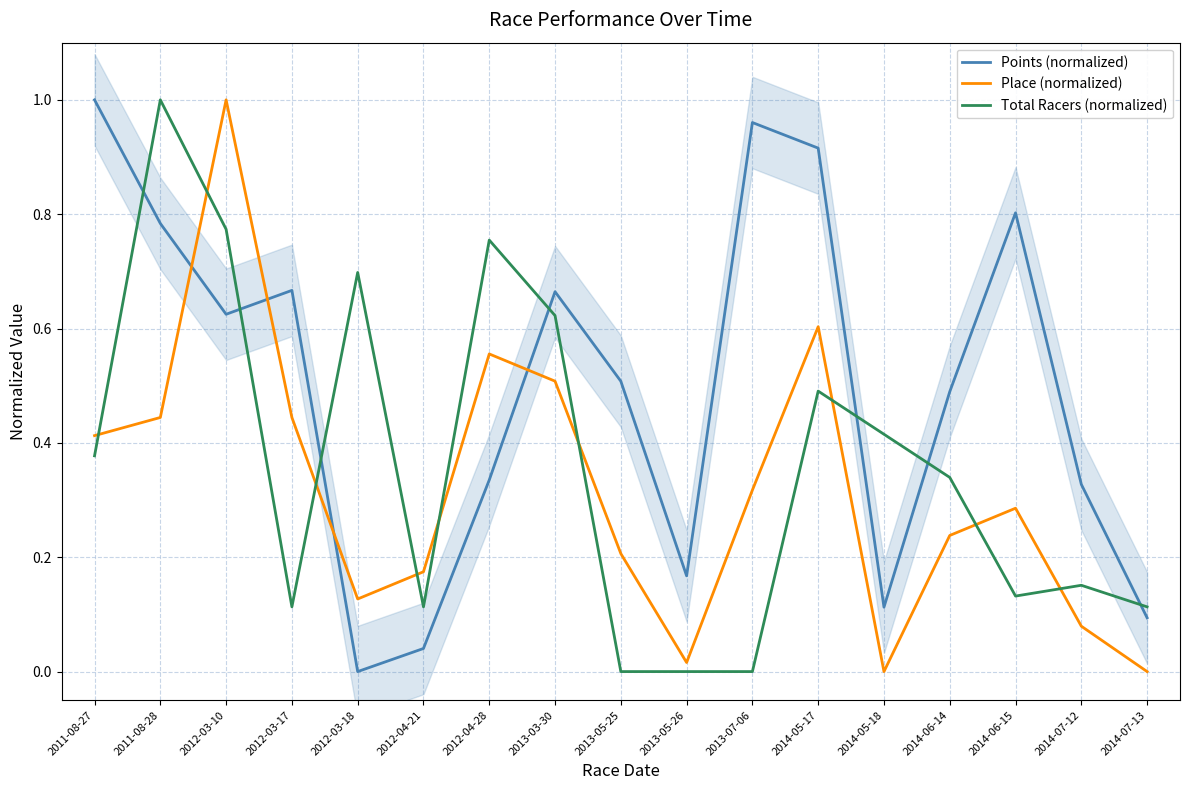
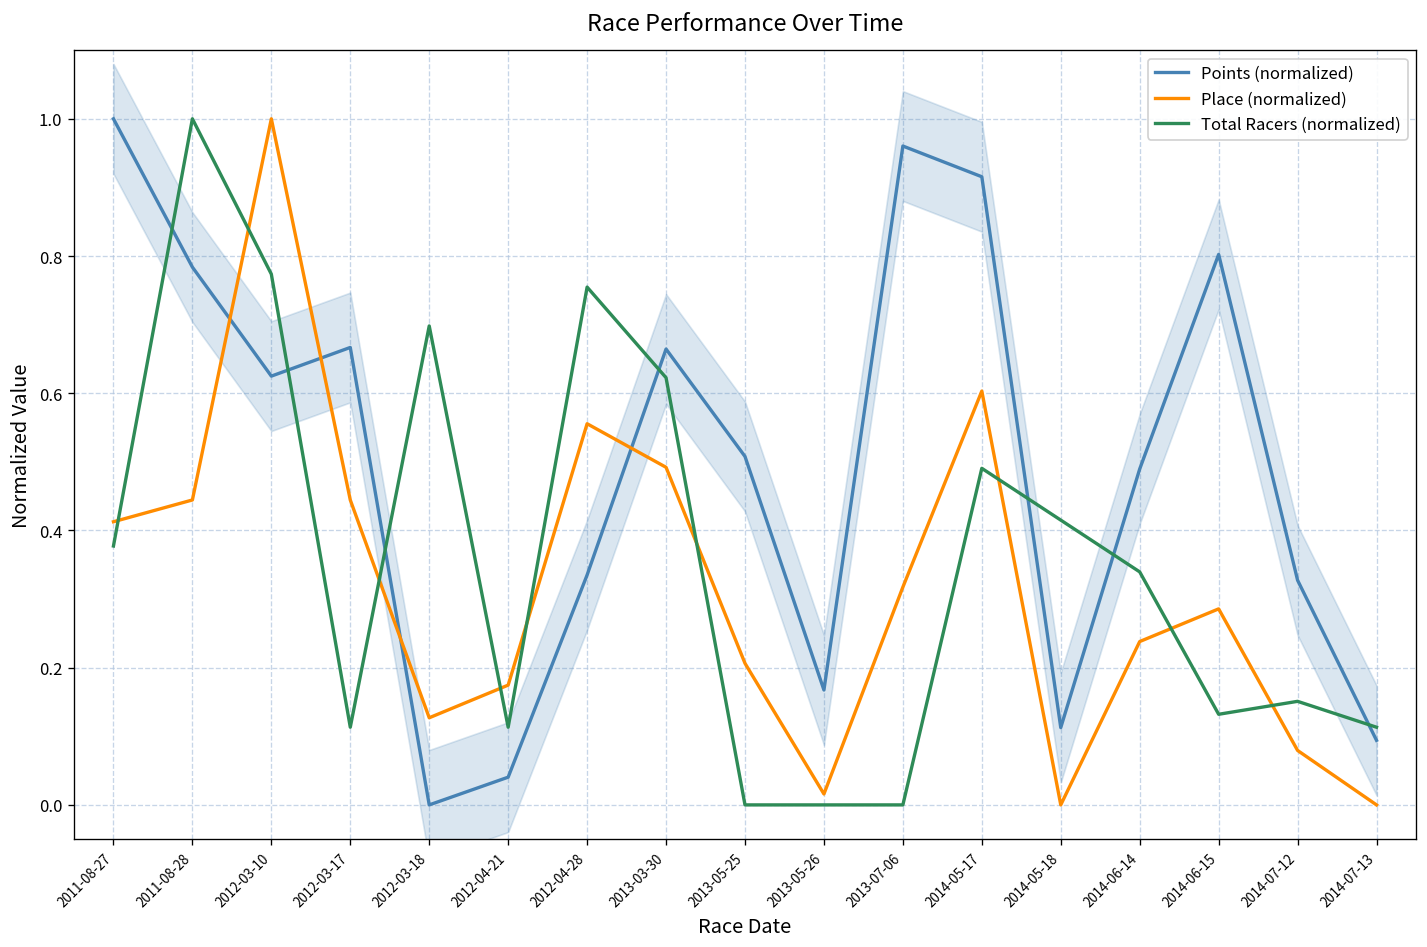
Place (normalized), 2013-03-30: 0.51 -> 0.49
